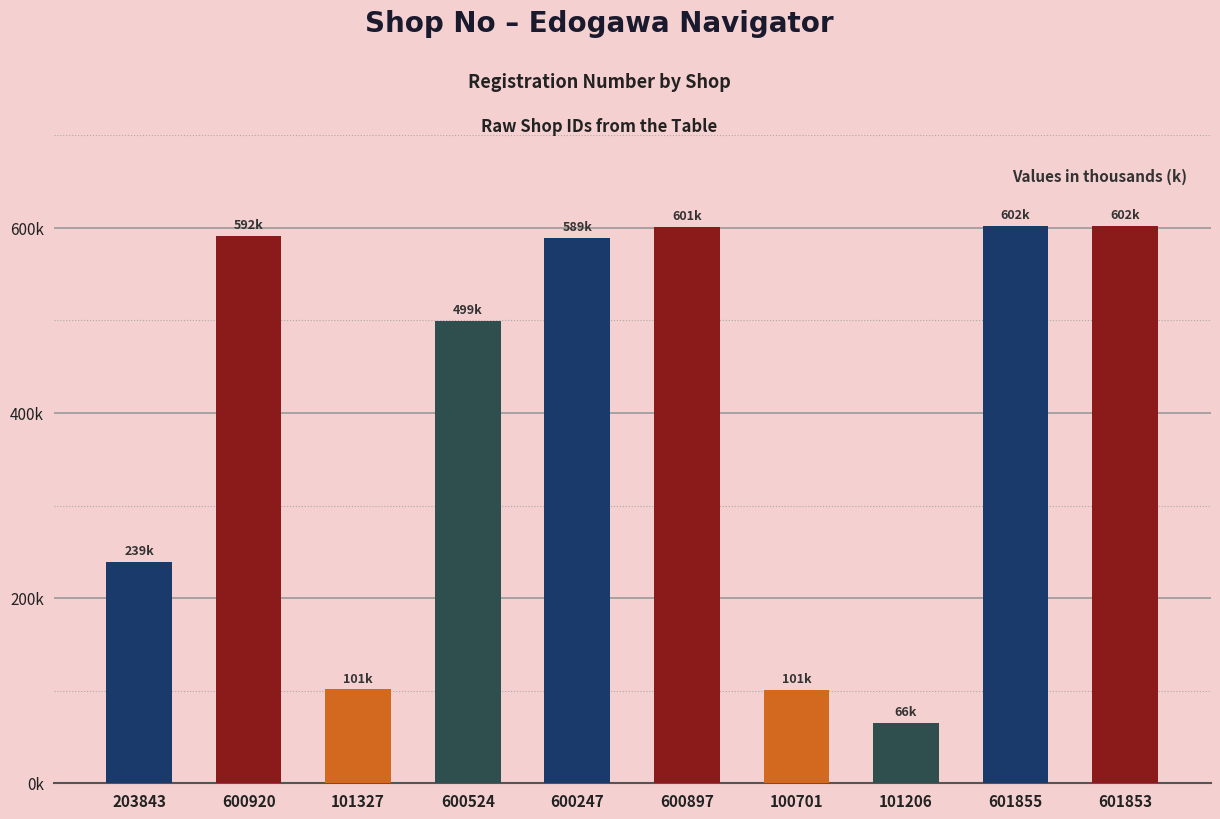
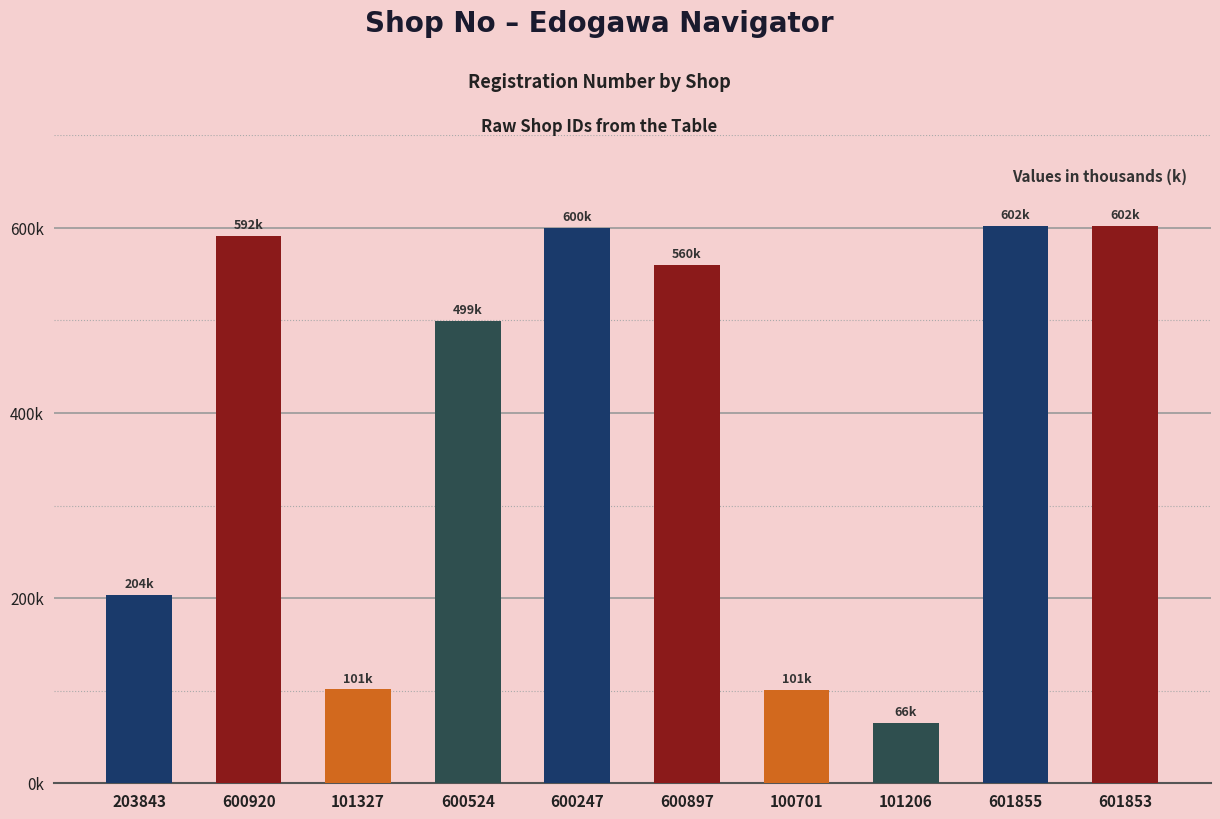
203843: 239k -> 204k
600247: 589k -> 600k
600897: 601k -> 560k
